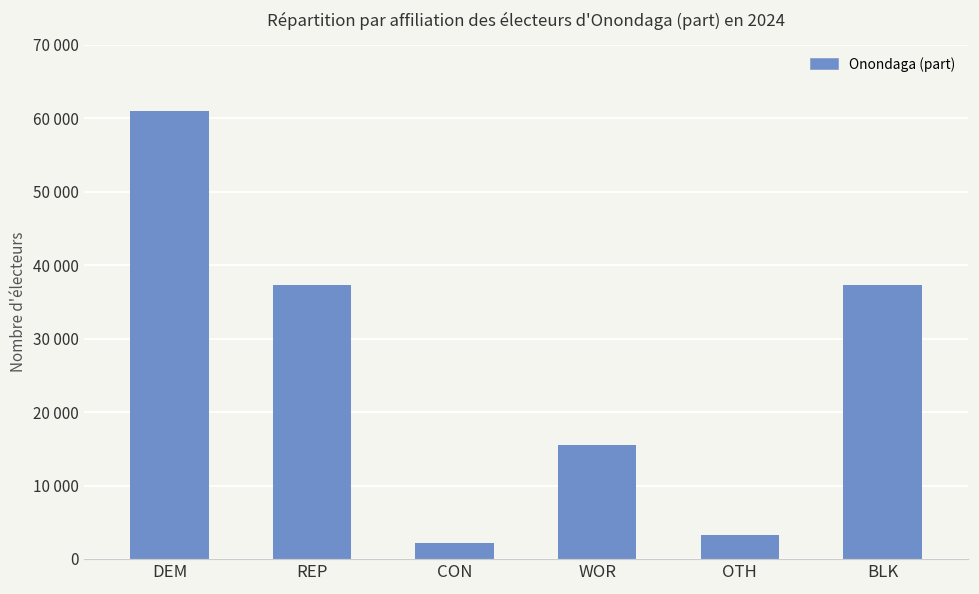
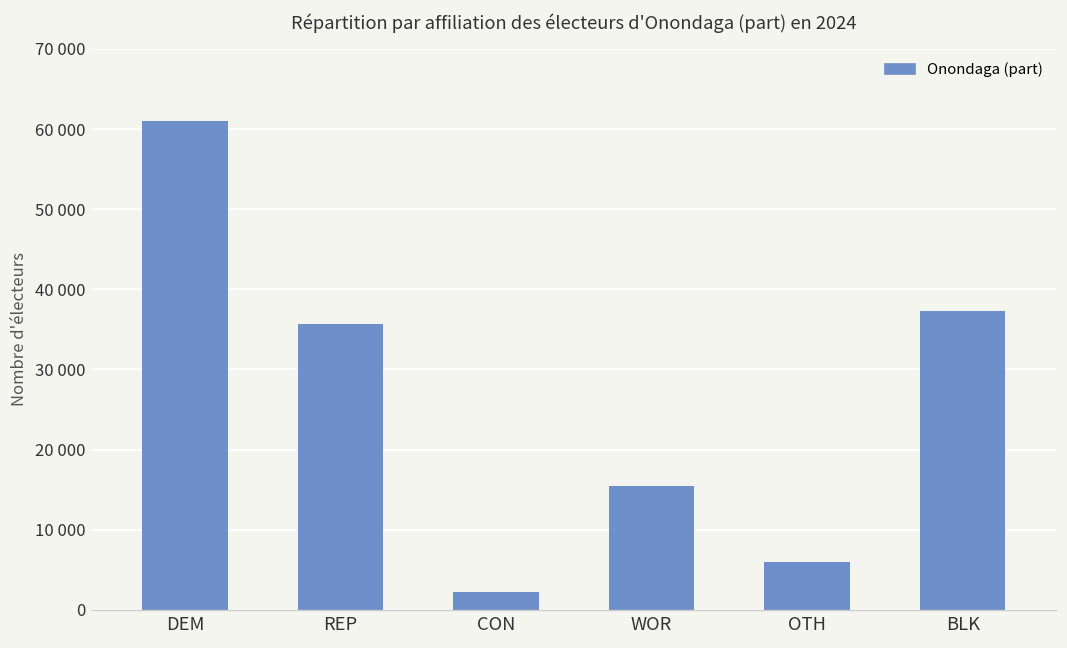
REP: 37000 -> 36000
OTH: 3000 -> 6000
